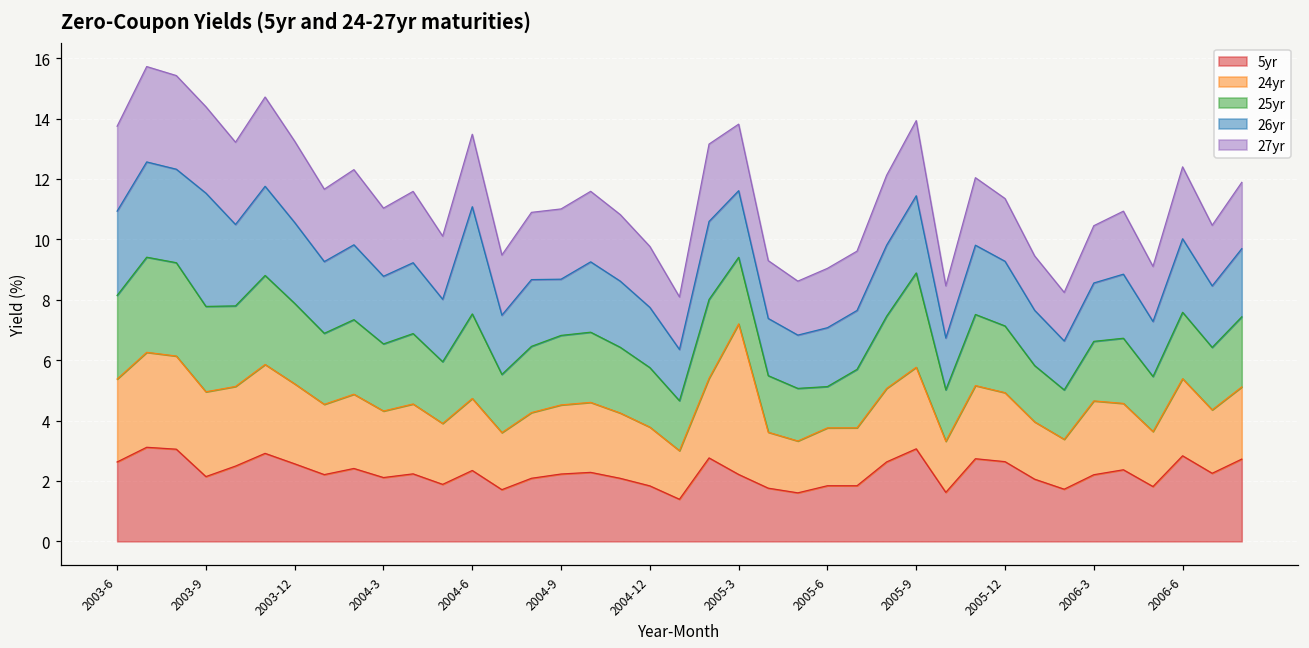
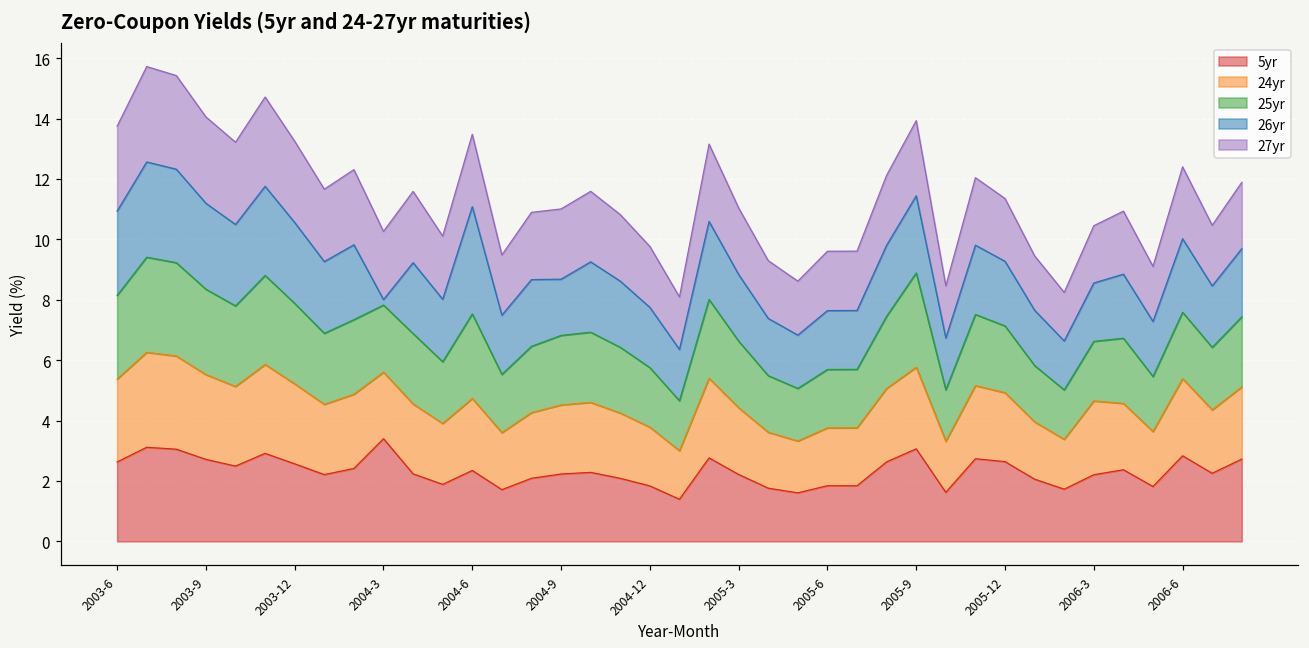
5yr, 2003-9: 2.1 -> 2.7
26yr, 2003-9: 3.8 -> 2.8
5yr, 2004-3: 2.1 -> 3.4
26yr, 2004-3: 2.2 -> 0.2
24yr, 2005-3: 5.0 -> 2.2
25yr, 2005-6: 1.4 -> 1.9
